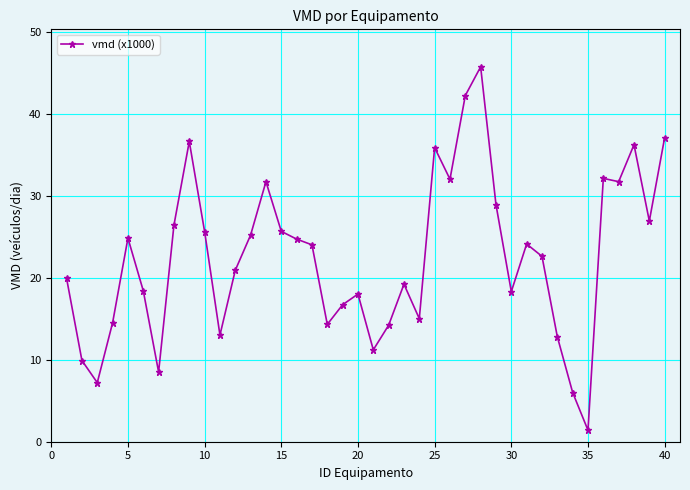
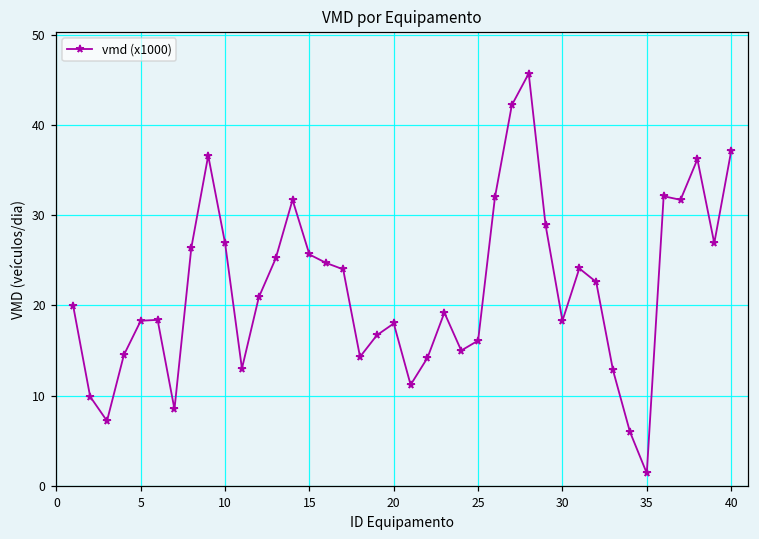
5: 25 -> 18
10: 26 -> 27
25: 36 -> 16
